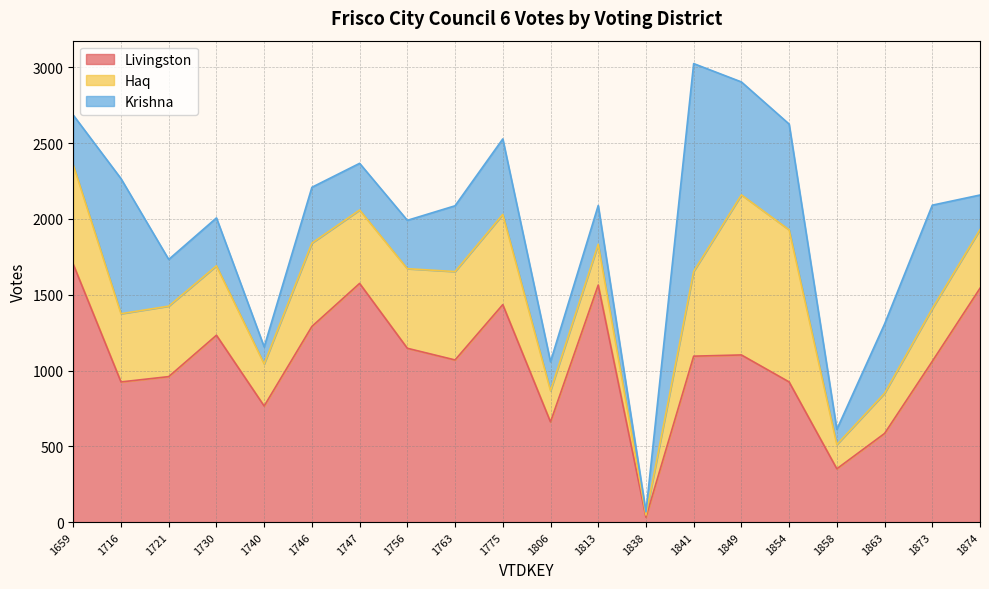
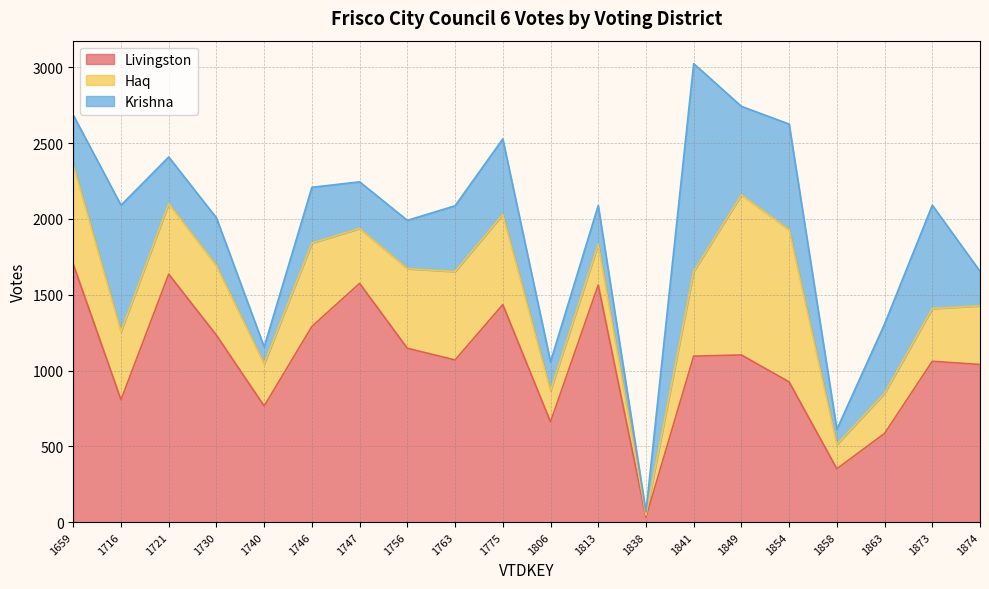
Livingston, 1716: 930 -> 810
Krishna, 1716: 890 -> 830
Livingston, 1721: 960 -> 1640
Haq, 1747: 480 -> 360
Krishna, 1849: 750 -> 580
Livingston, 1874: 1540 -> 1040
